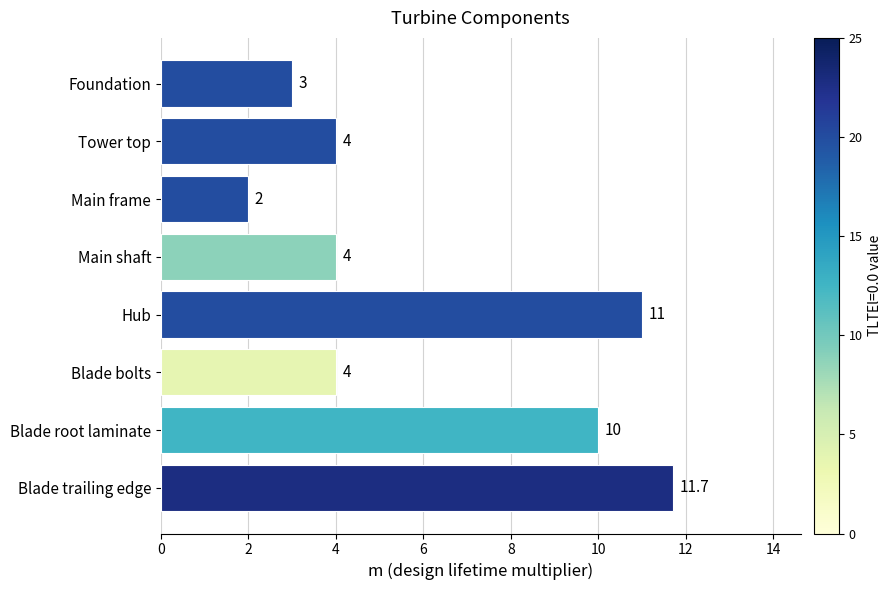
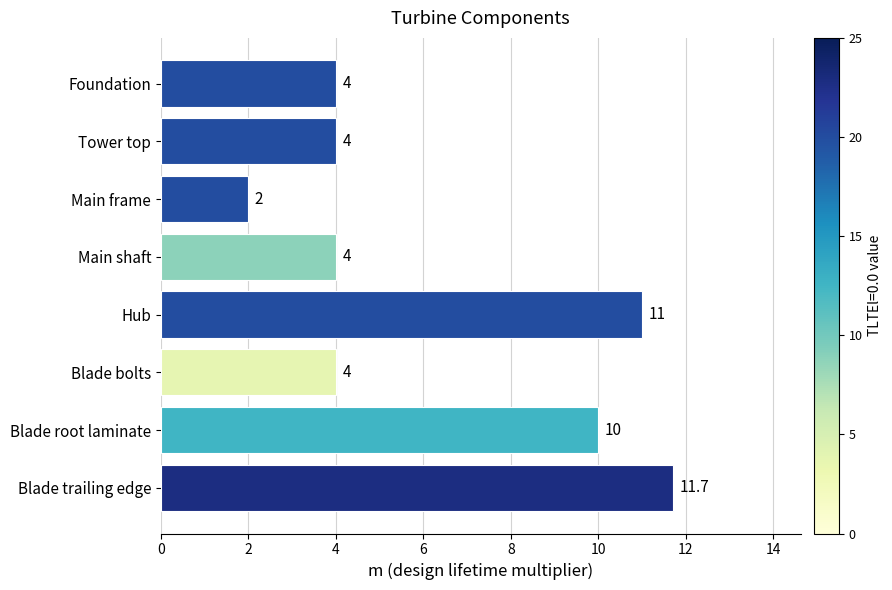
Foundation: 3 -> 4
